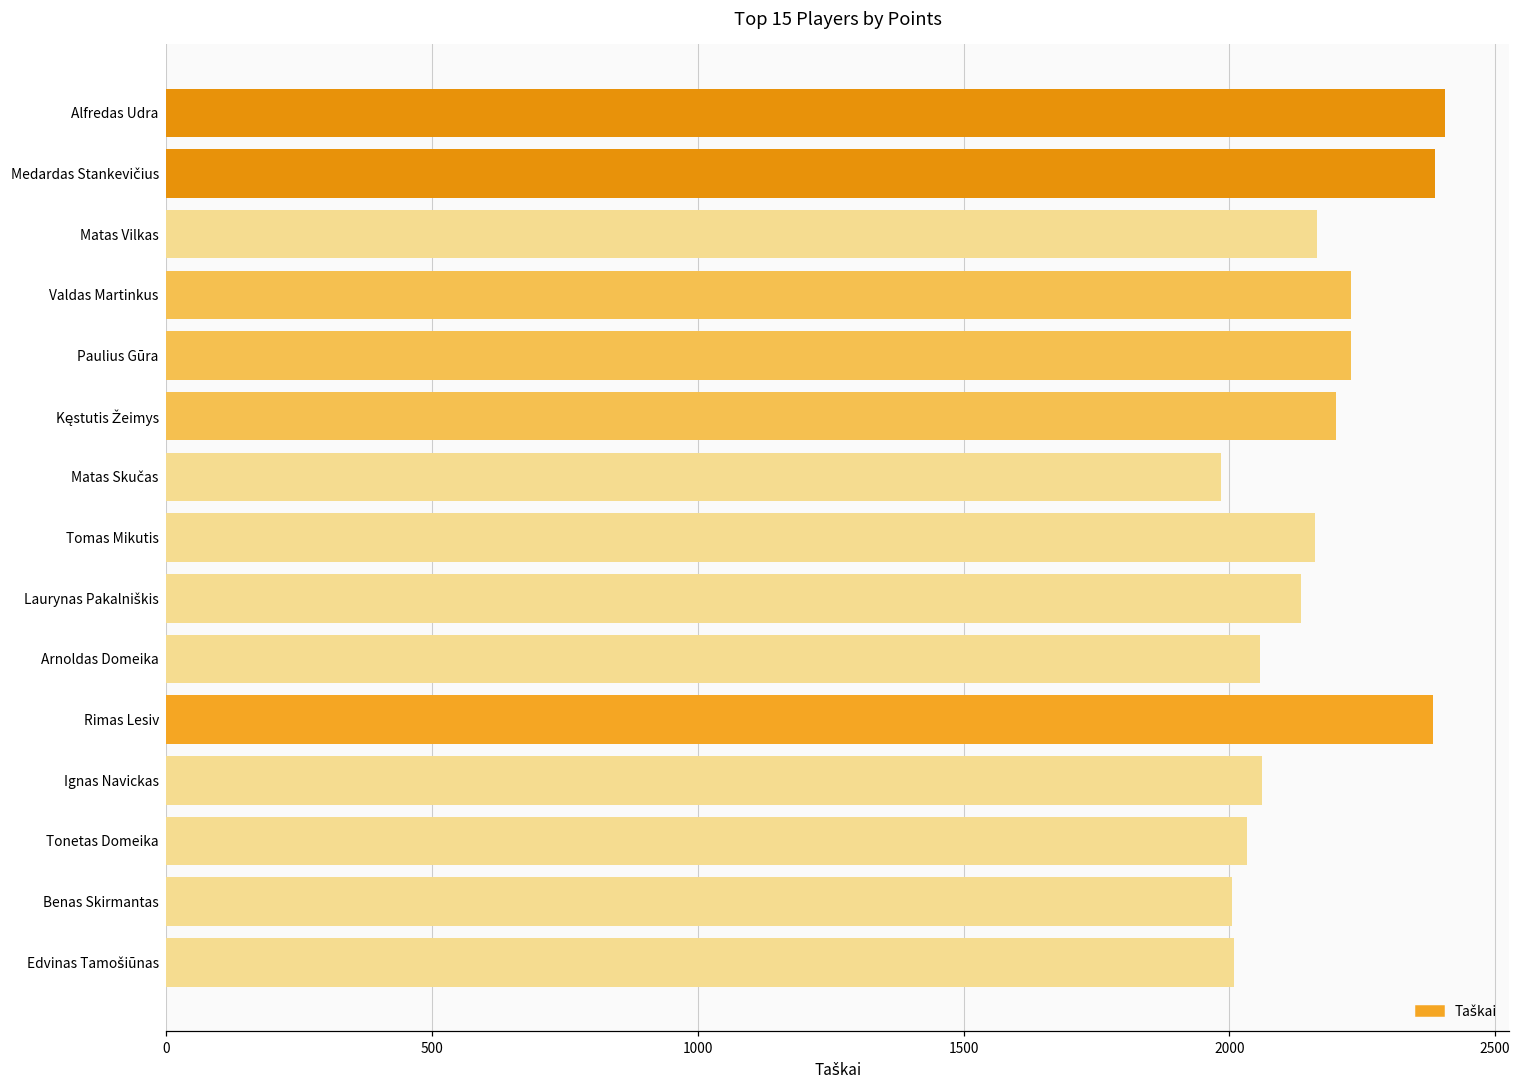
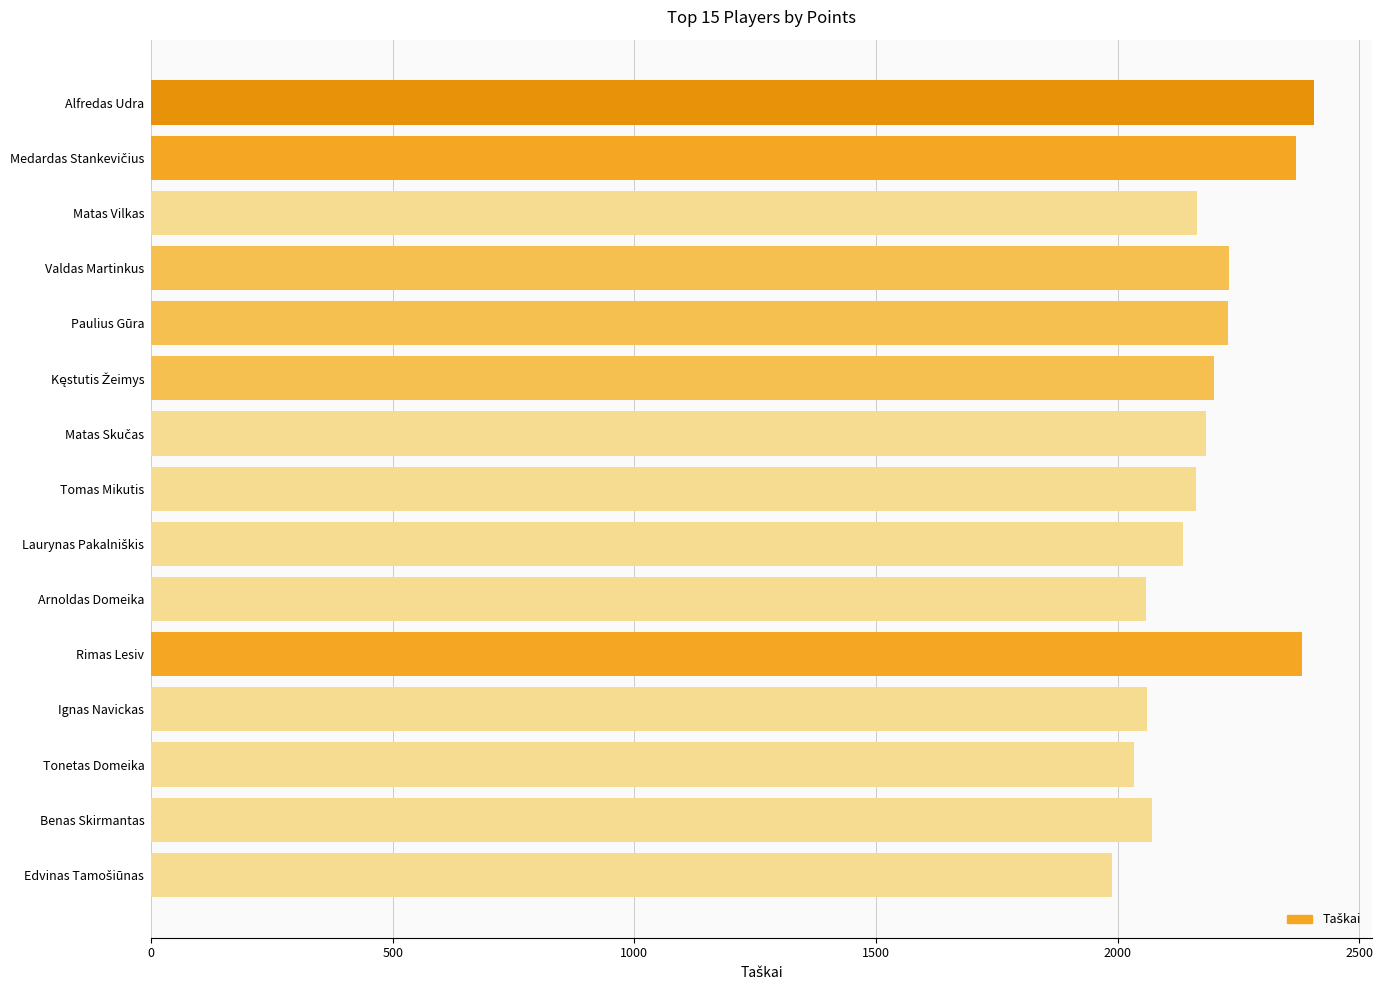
Medardas Stankevičius: 2390 -> 2370
Matas Skučas: 1980 -> 2180
Benas Skirmantas: 2010 -> 2070
Edvinas Tamošiūnas: 2010 -> 1990
